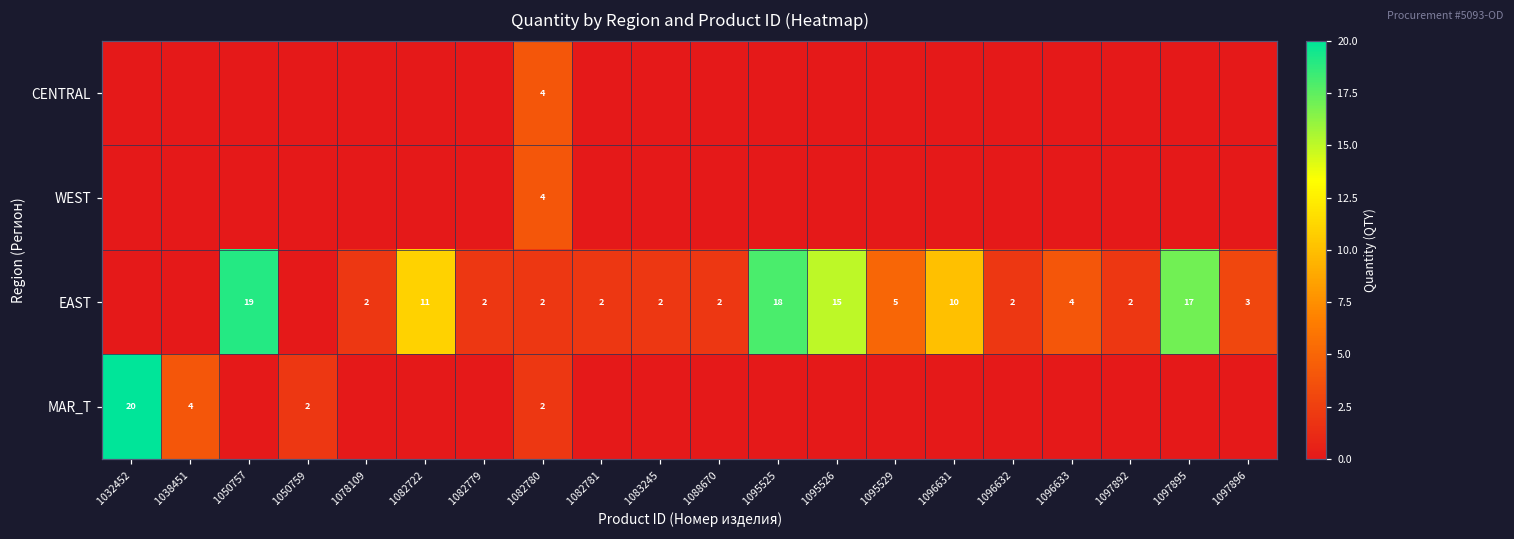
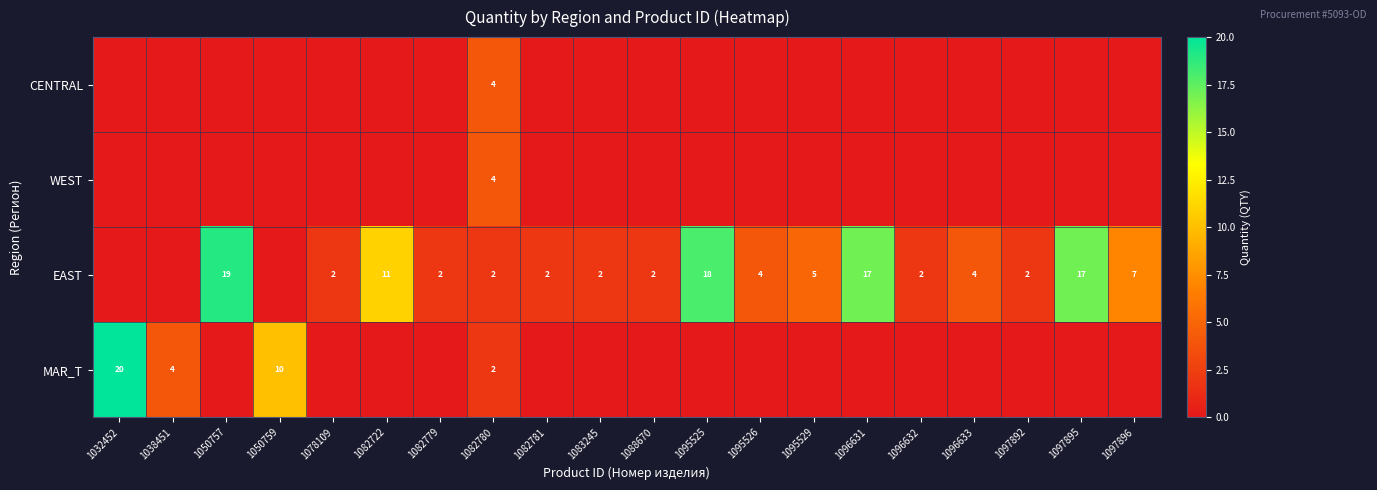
EAST, 1095526: 15 -> 4
EAST, 1096631: 10 -> 17
EAST, 1097896: 3 -> 7
MAR_T, 1050759: 2 -> 10
